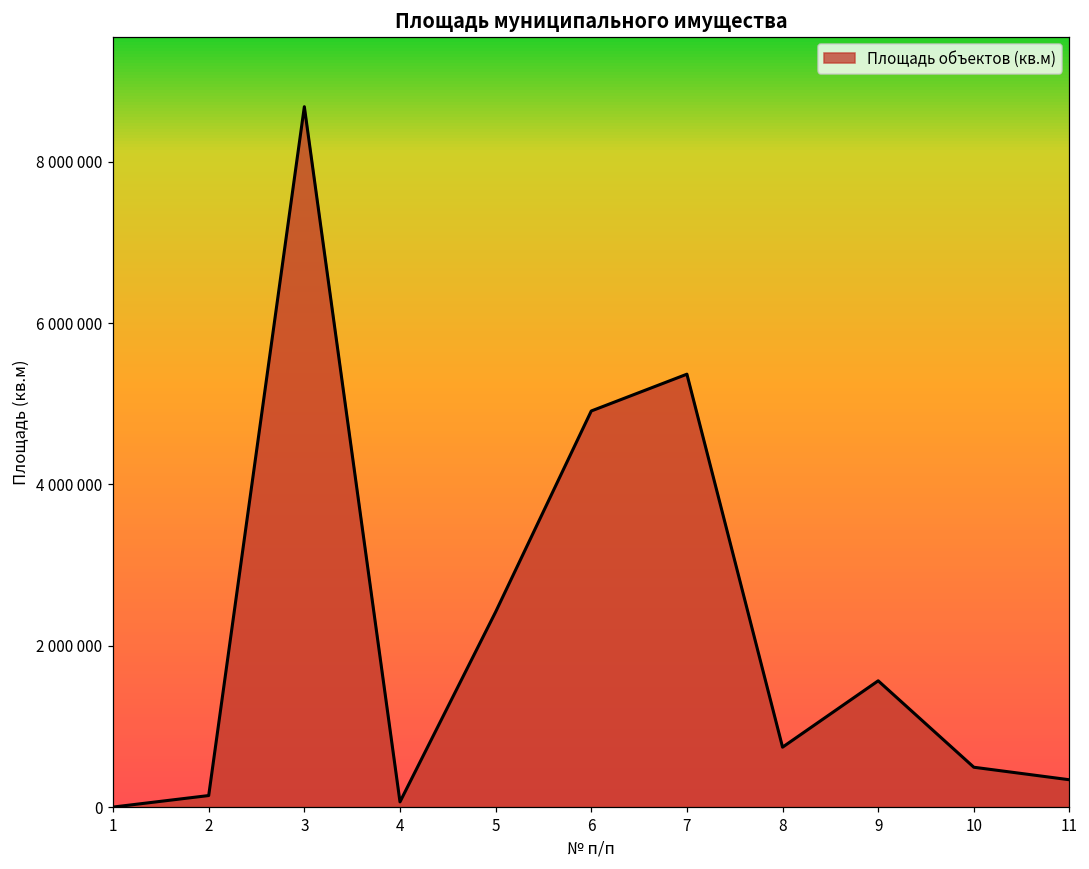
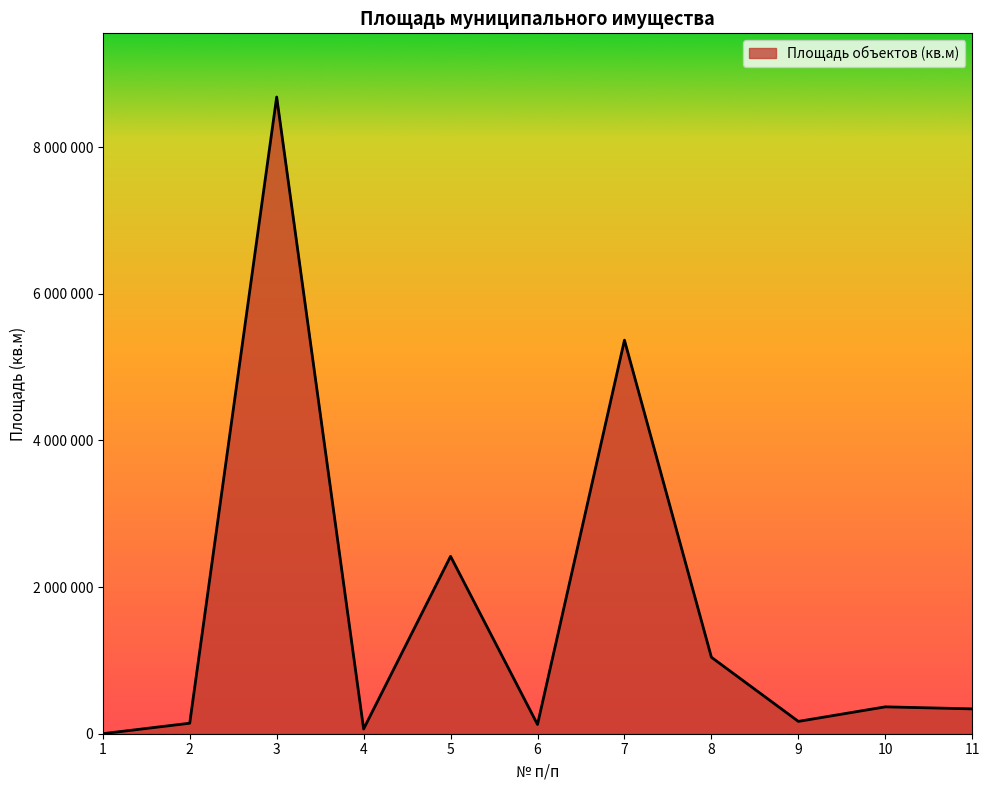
6: 4900000 -> 100000
8: 700000 -> 1000000
9: 1600000 -> 200000
10: 500000 -> 400000
